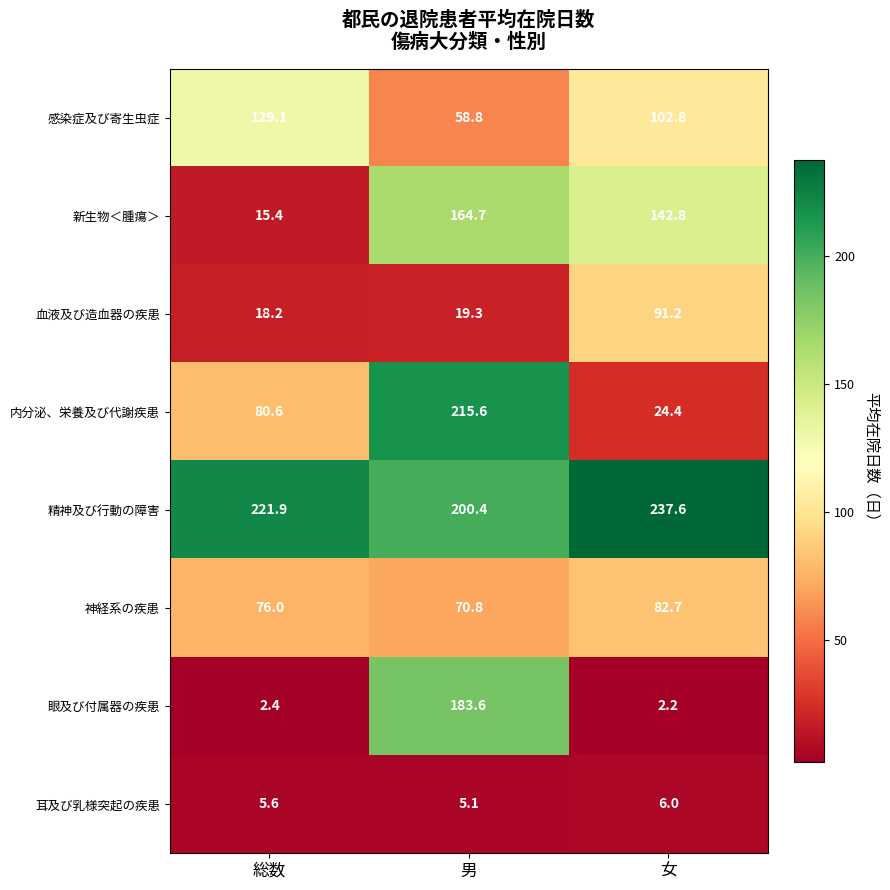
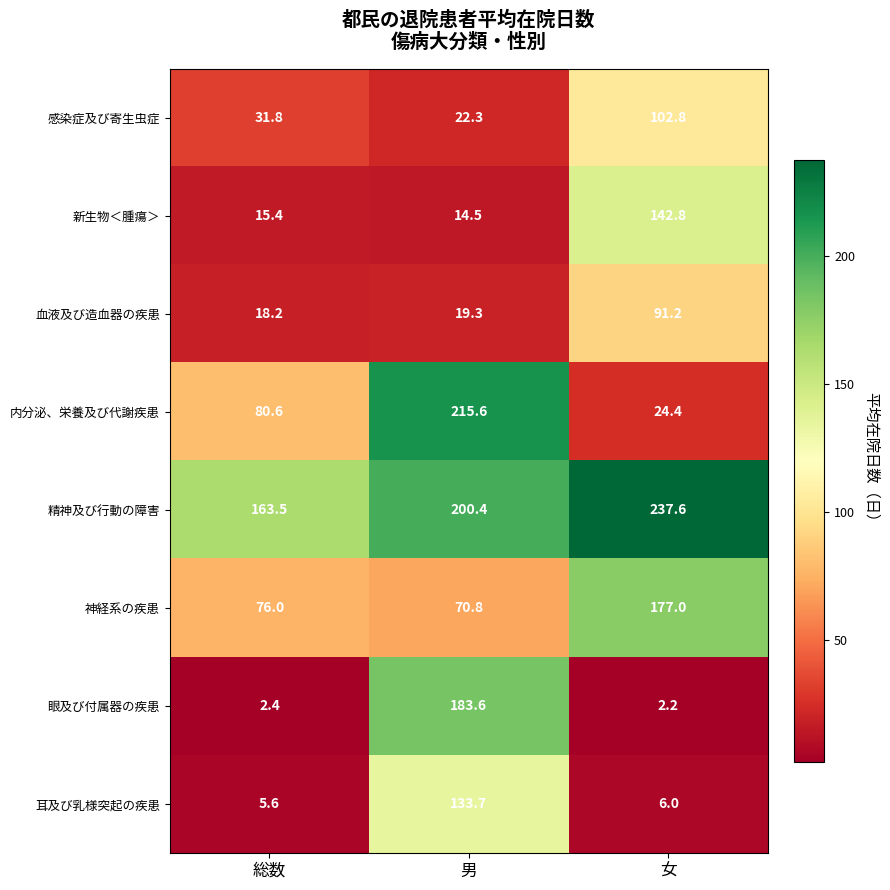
感染症及び寄生虫症, 総数: 129.1 -> 31.8
感染症及び寄生虫症, 男: 58.8 -> 22.3
新生物＜腫瘍＞, 男: 164.7 -> 14.5
精神及び行動の障害, 総数: 221.9 -> 163.5
神経系の疾患, 女: 82.7 -> 177.0
耳及び乳様突起の疾患, 男: 5.1 -> 133.7
